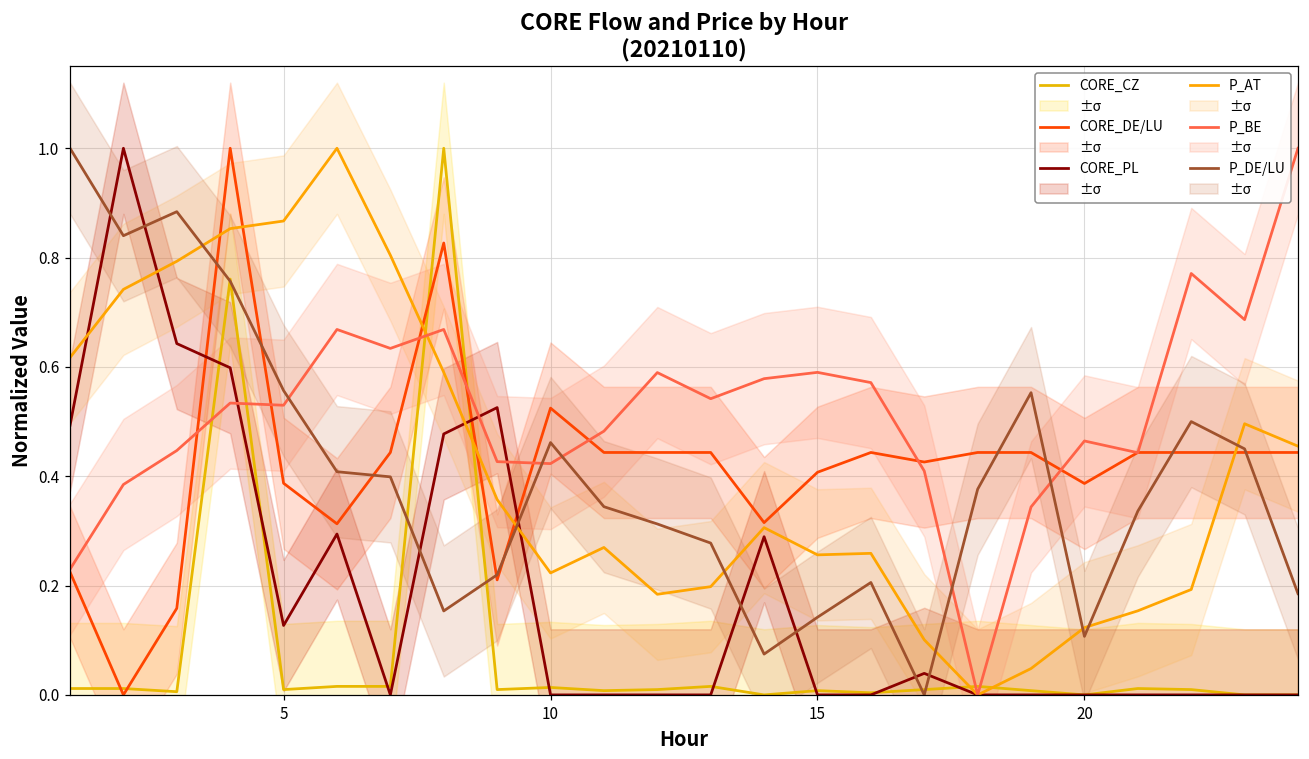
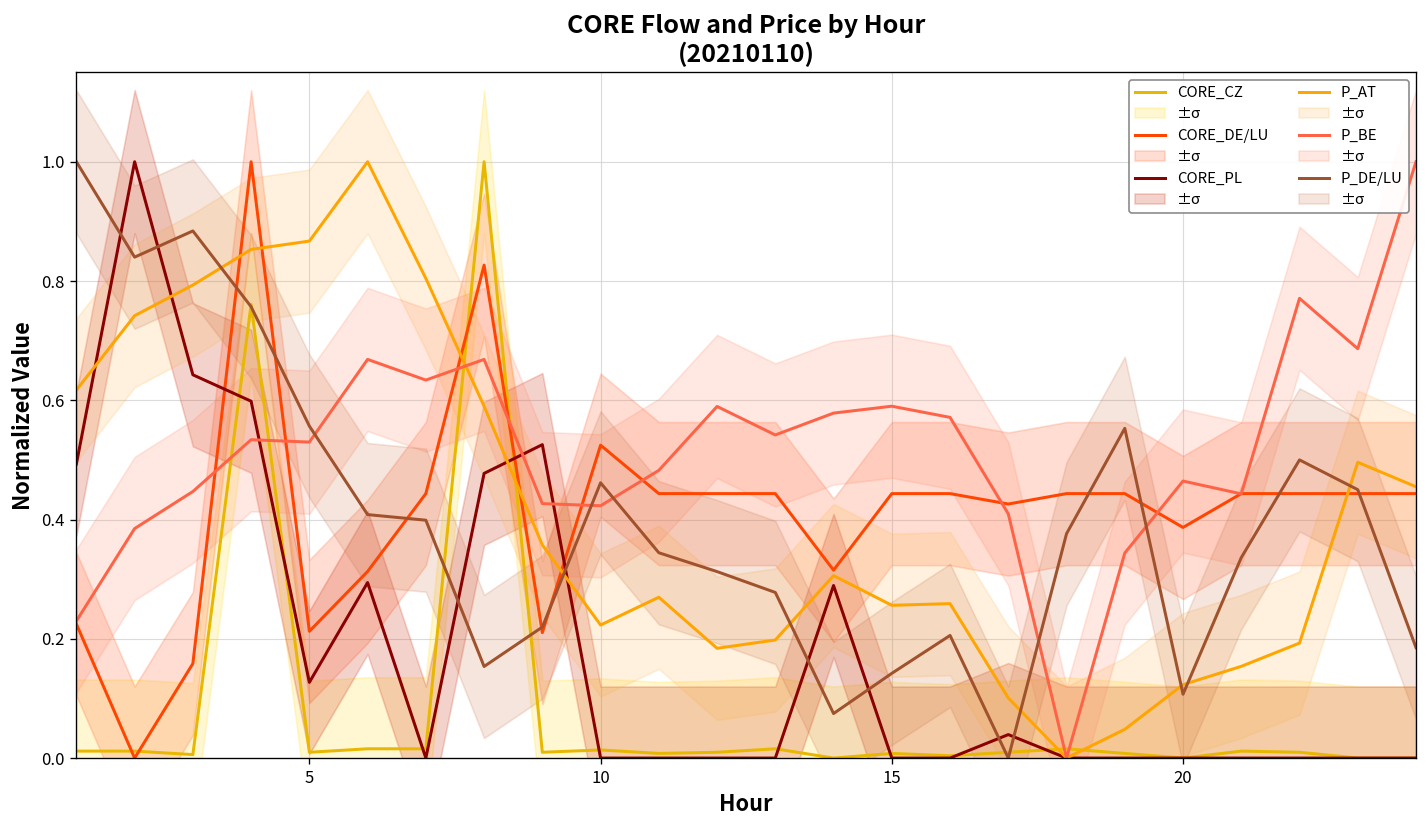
CORE_DE/LU, 5: 0.39 -> 0.21
CORE_DE/LU, 15: 0.41 -> 0.44
